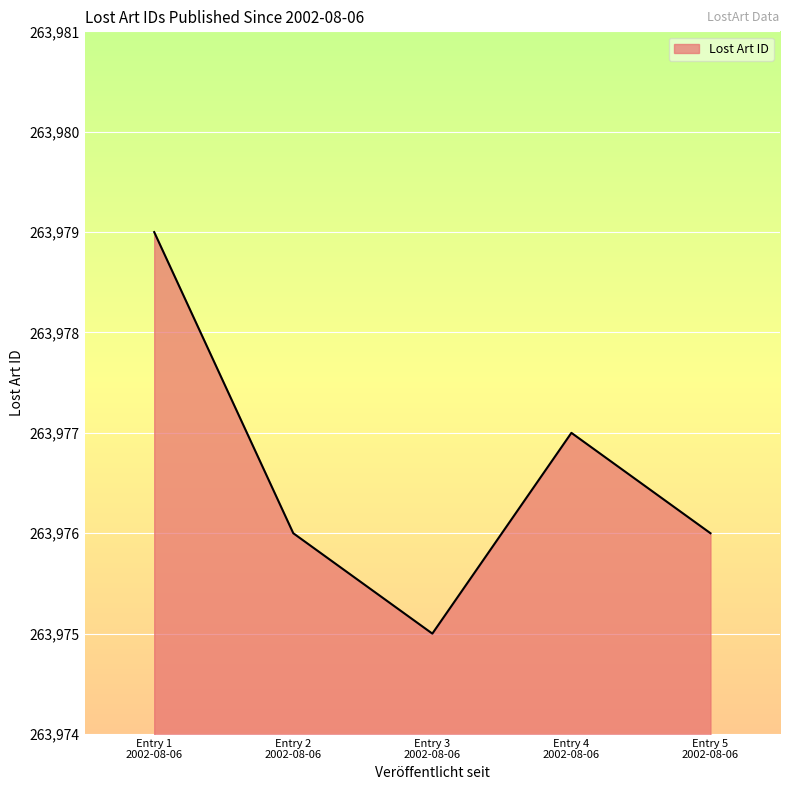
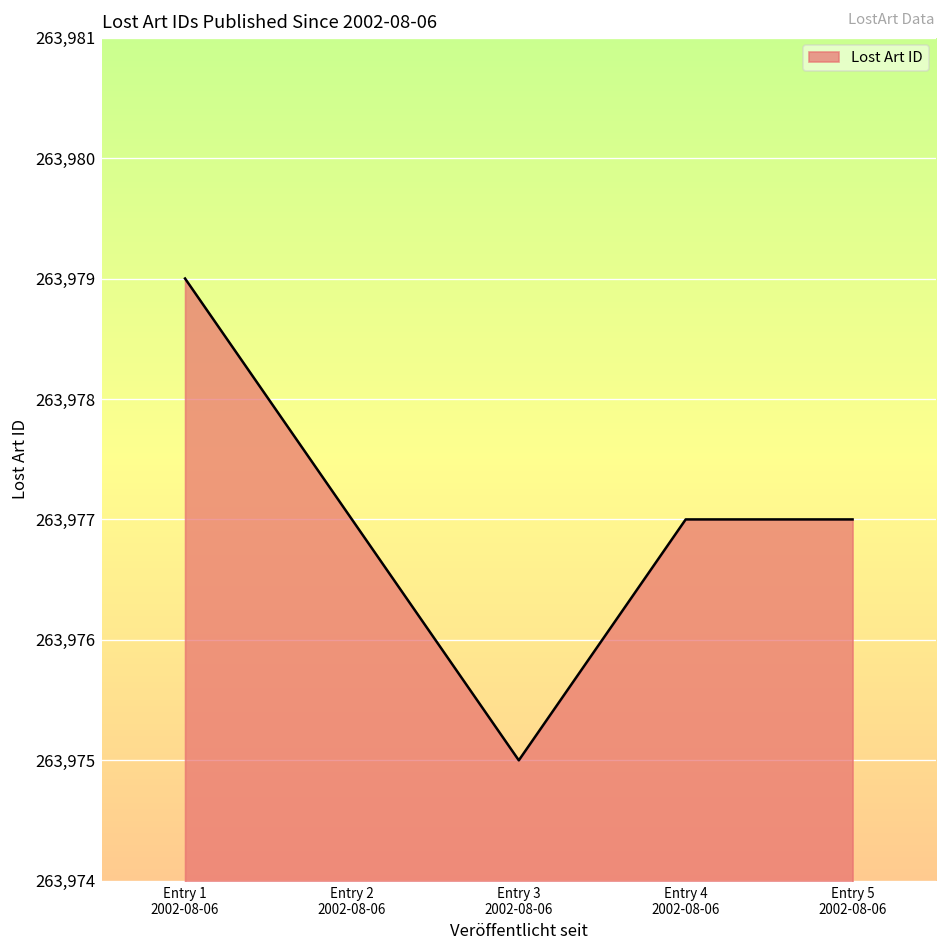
Entry 2 2002-08-06: 263,976 -> 263,977
Entry 5 2002-08-06: 263,976 -> 263,977
